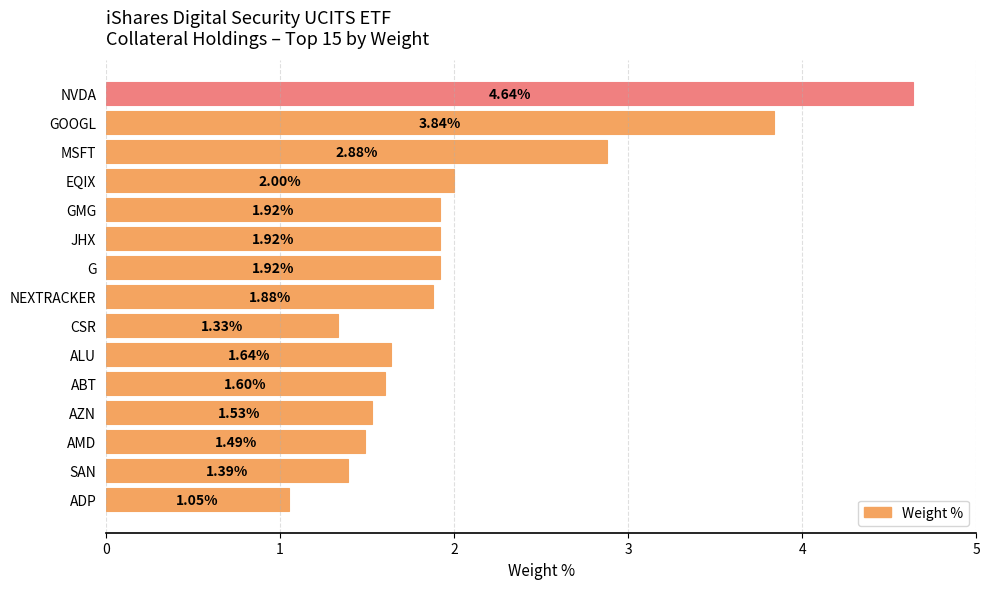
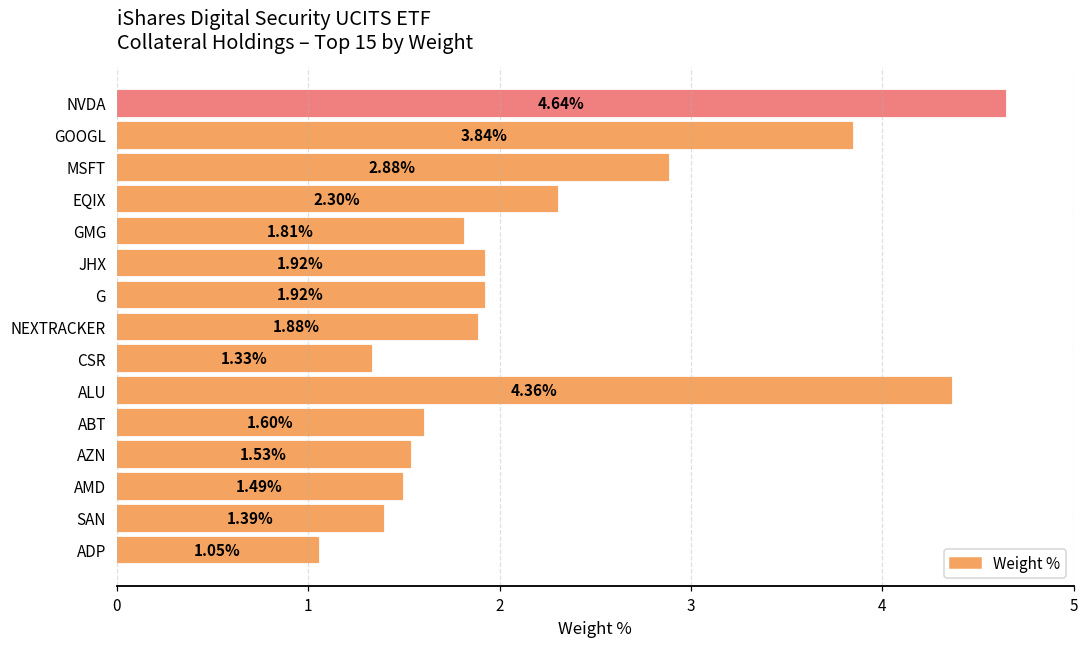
EQIX: 2.00% -> 2.30%
GMG: 1.92% -> 1.81%
ALU: 1.64% -> 4.36%
